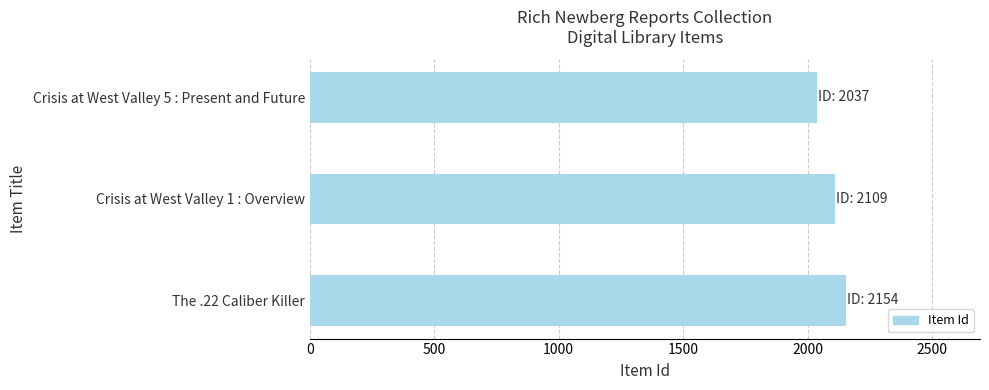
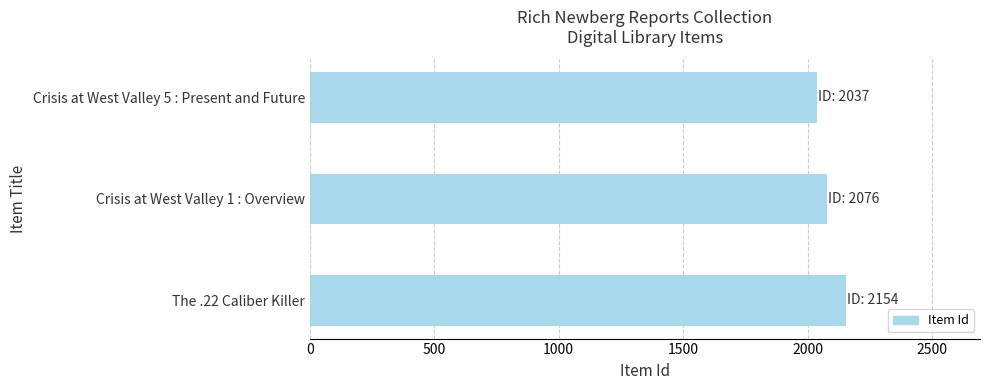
Crisis at West Valley 1 : Overview: 2109 -> 2076
